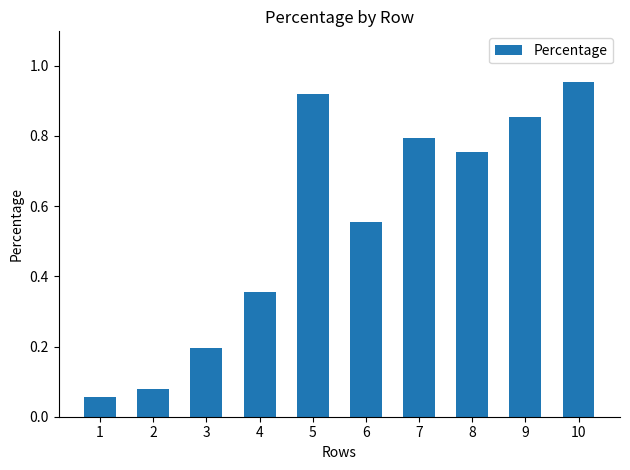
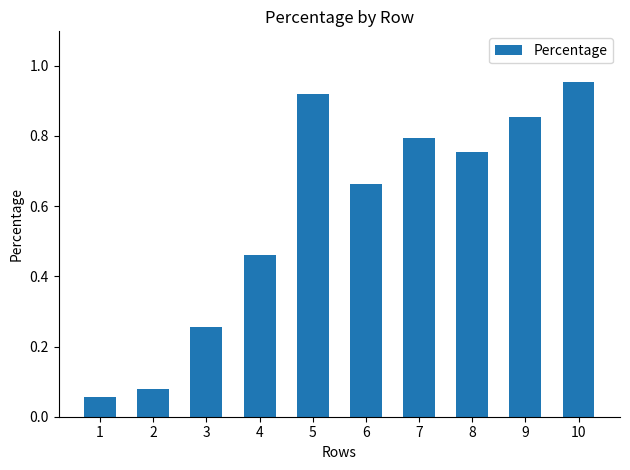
3: 0.20 -> 0.26
4: 0.36 -> 0.46
6: 0.56 -> 0.66
